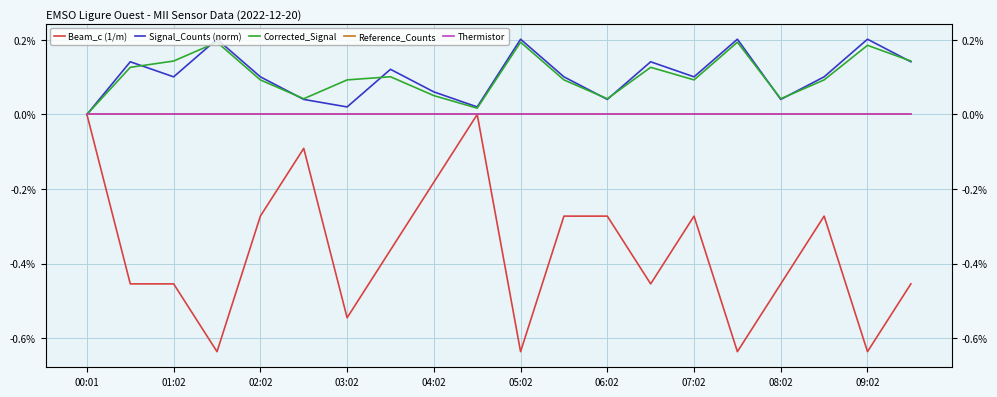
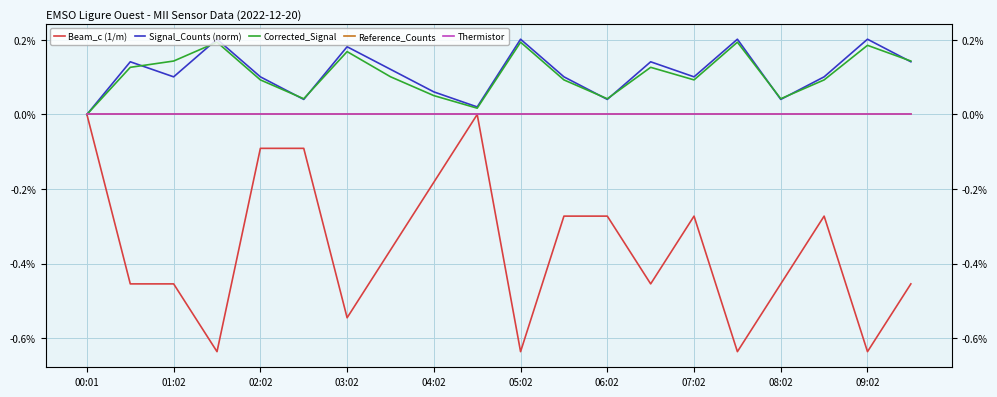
Beam_c (1/m), 02:02: -0.27% -> -0.09%
Signal_Counts (norm), 03:02: 0.02% -> 0.18%
Corrected_Signal, 03:02: 0.09% -> 0.17%
